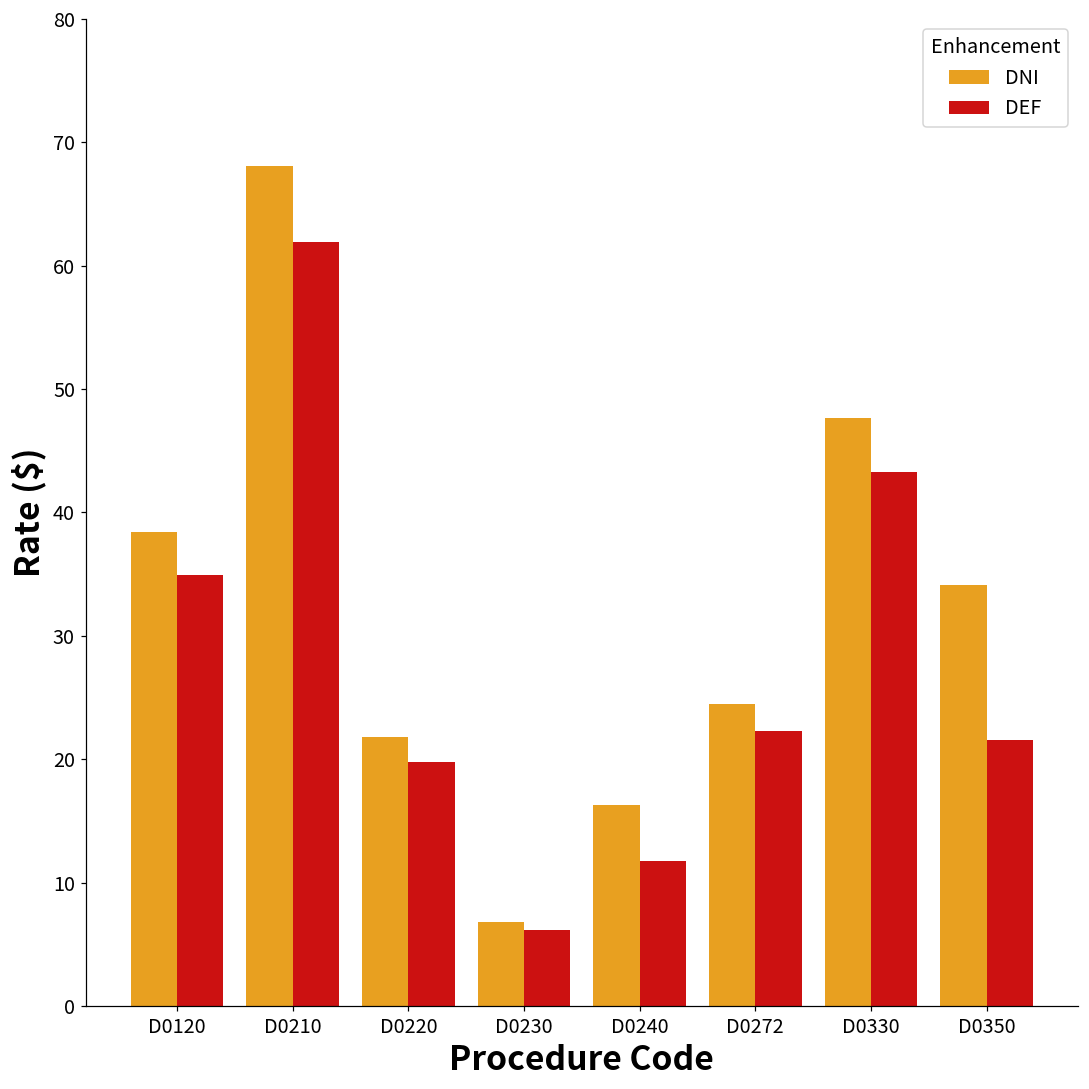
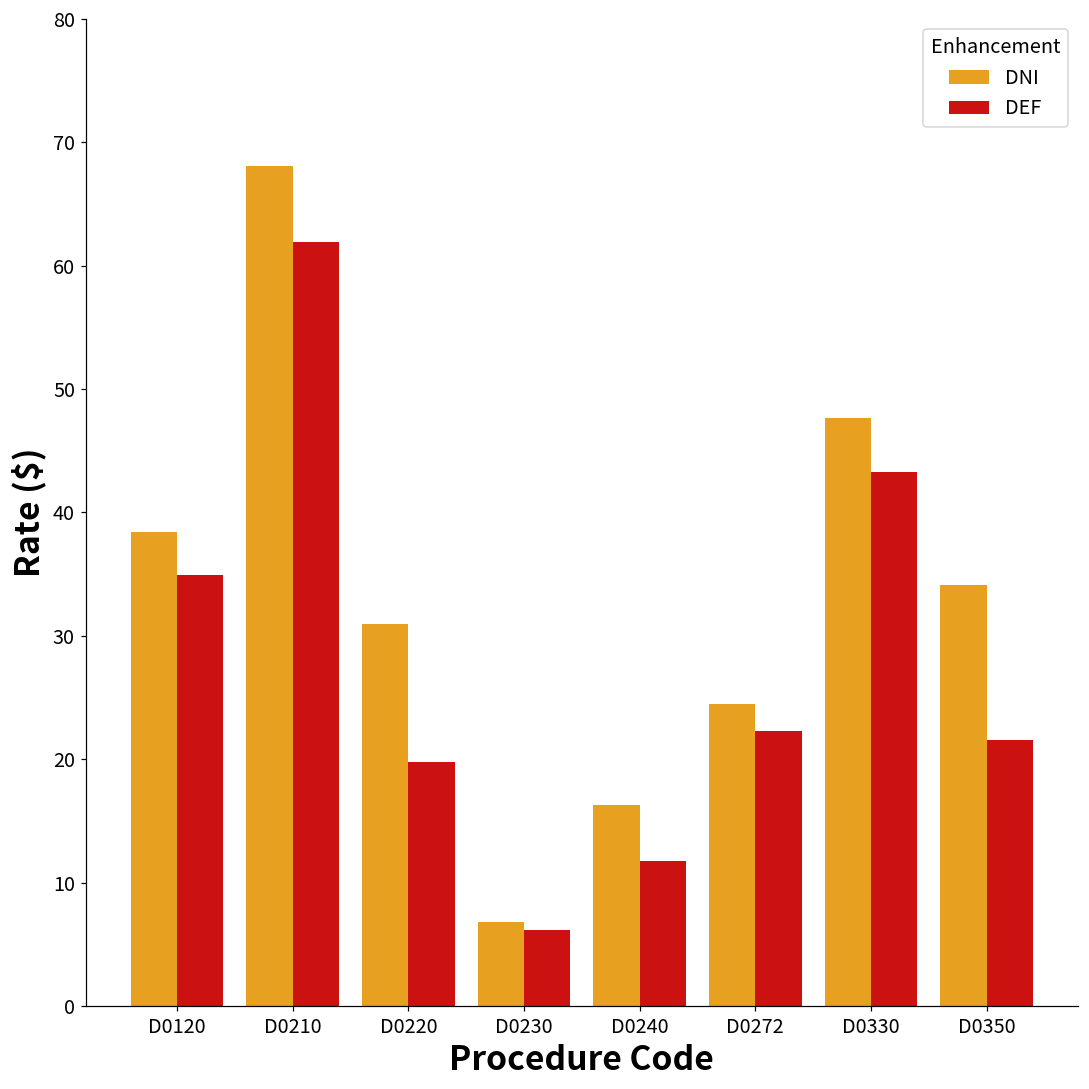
DNI, D0220: 21.8 -> 31.0
